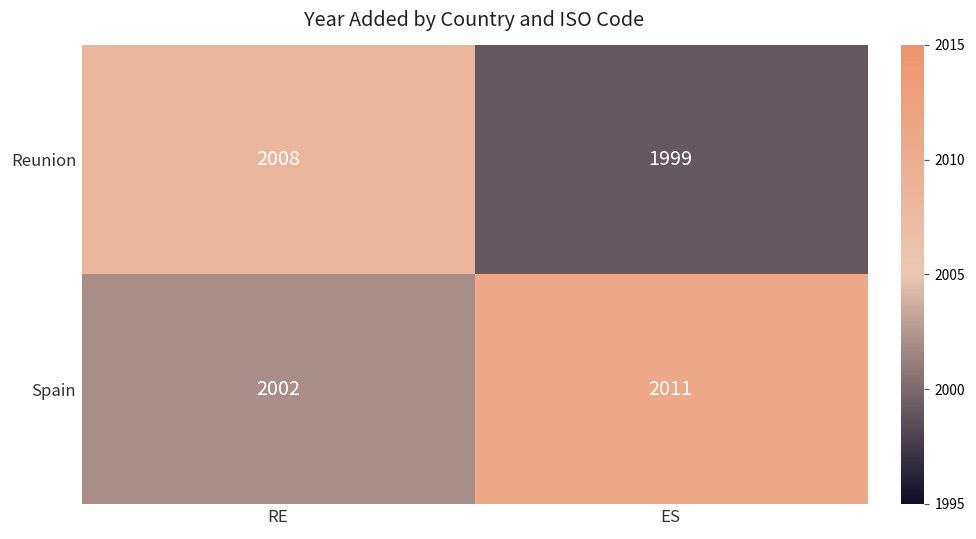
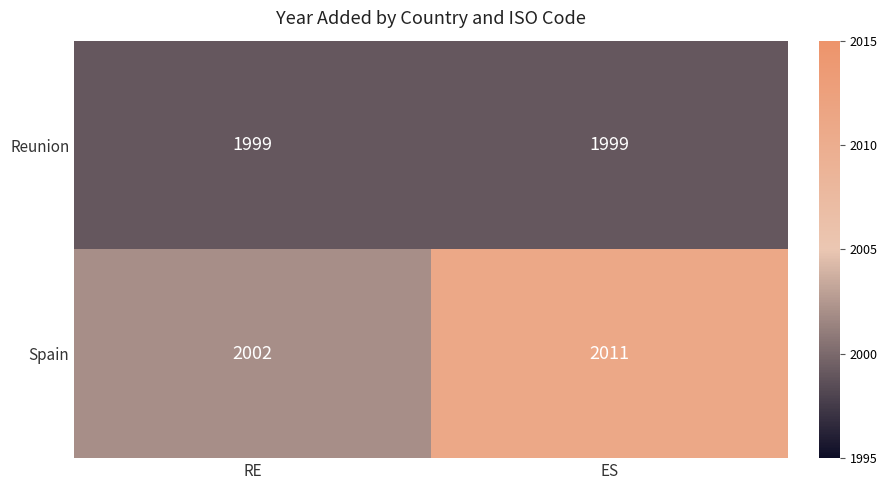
Reunion, RE: 2008 -> 1999
